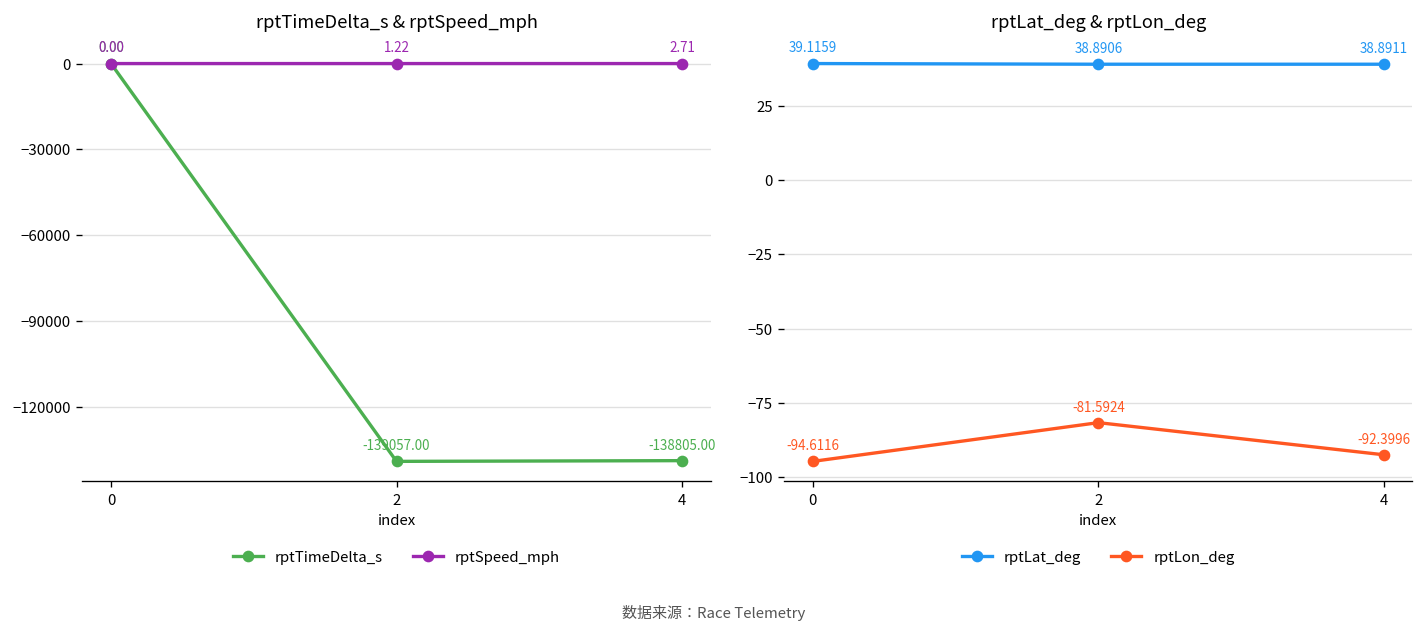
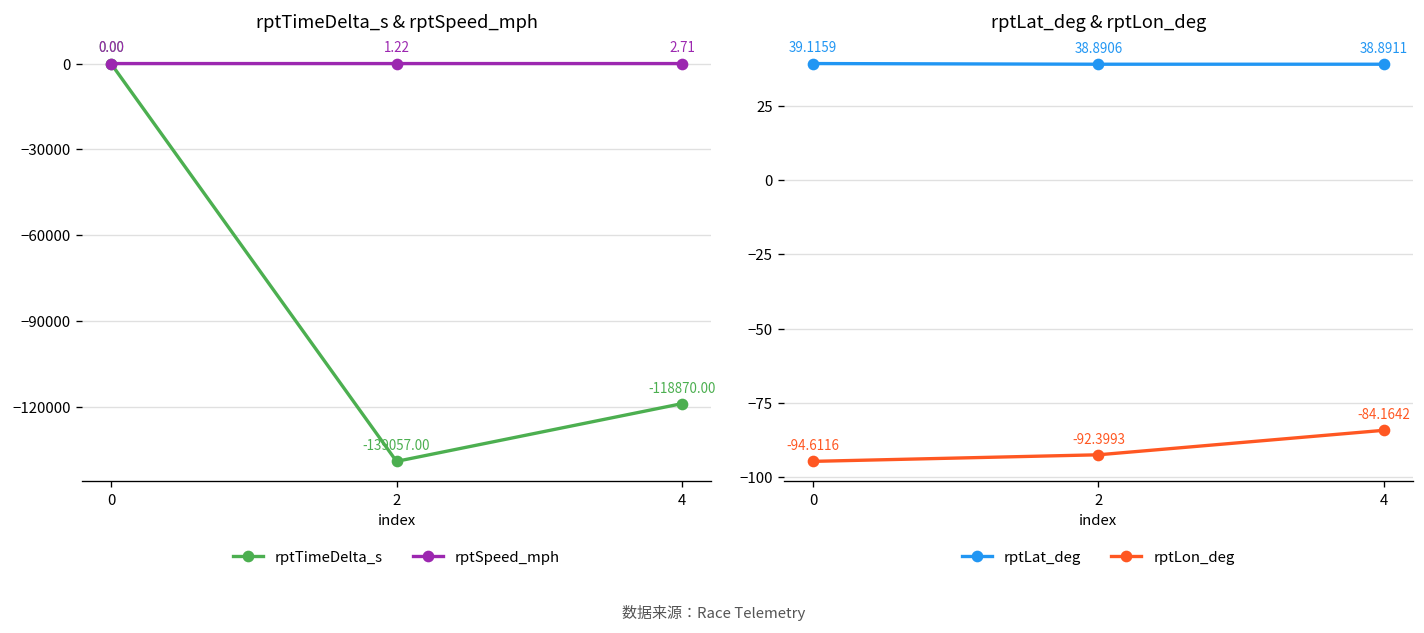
rptTimeDelta_s & rptSpeed_mph, rptTimeDelta_s, 4: -138805.00 -> -118870.00
rptLat_deg & rptLon_deg, rptLon_deg, 2: -81.5924 -> -92.3993
rptLat_deg & rptLon_deg, rptLon_deg, 4: -92.3996 -> -84.1642
